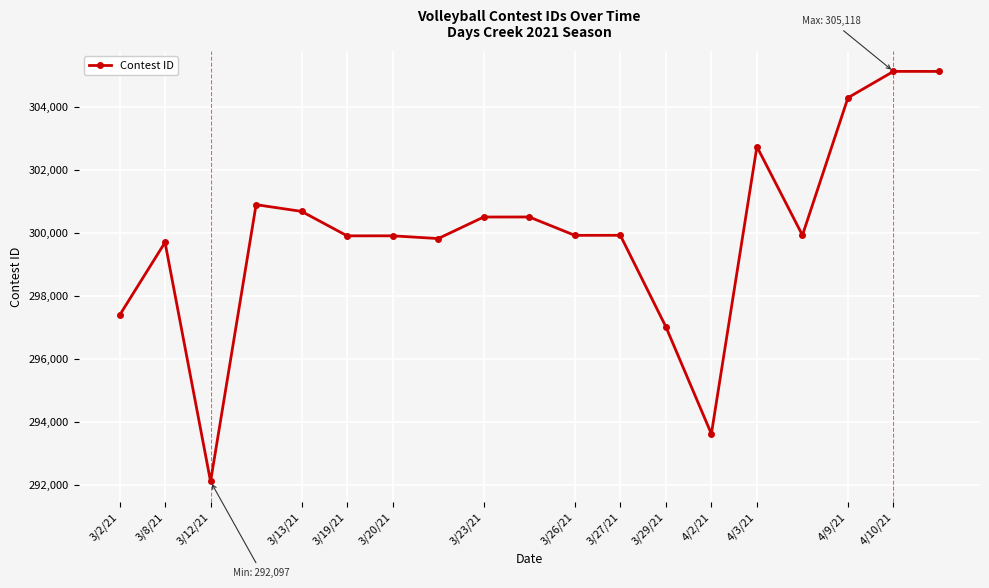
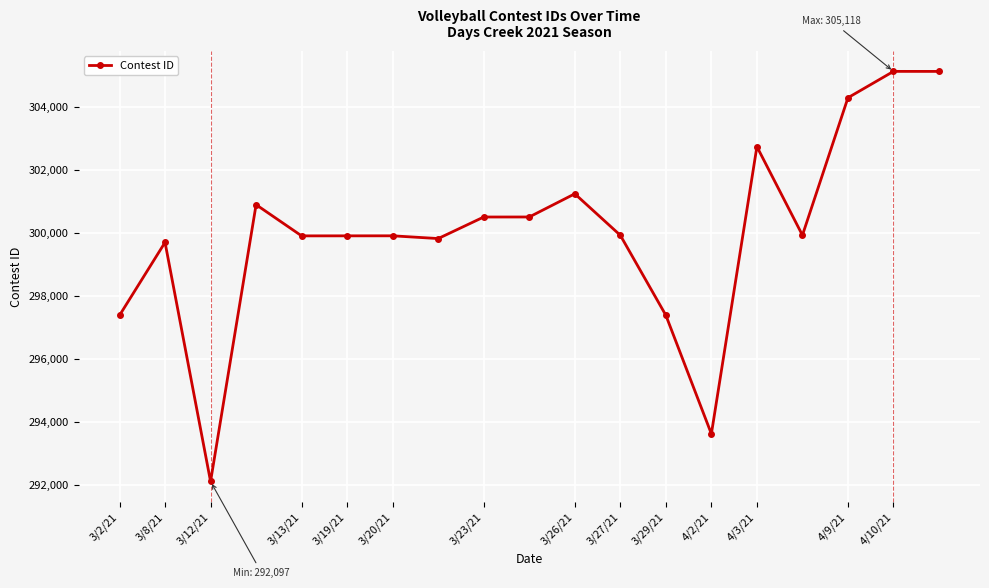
3/13/21: 300,700 -> 299,900
3/26/21: 299,900 -> 301,200
3/29/21: 297,000 -> 297,400
